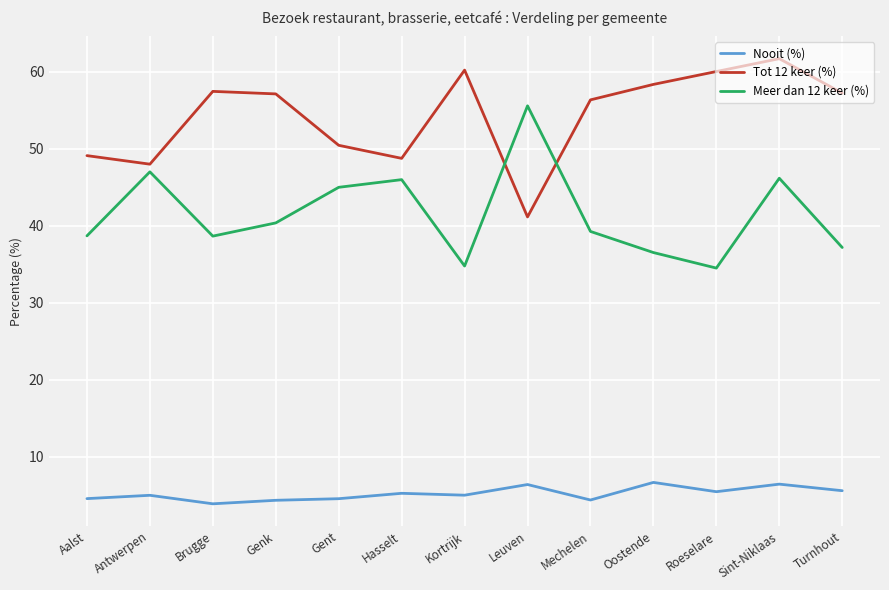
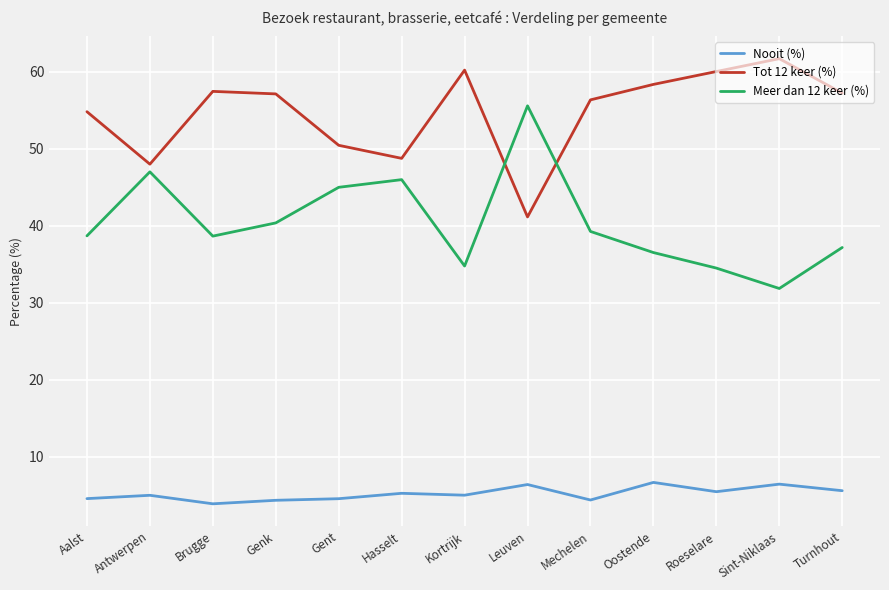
Tot 12 keer (%), Aalst: 49 -> 55
Meer dan 12 keer (%), Sint-Niklaas: 46 -> 32
